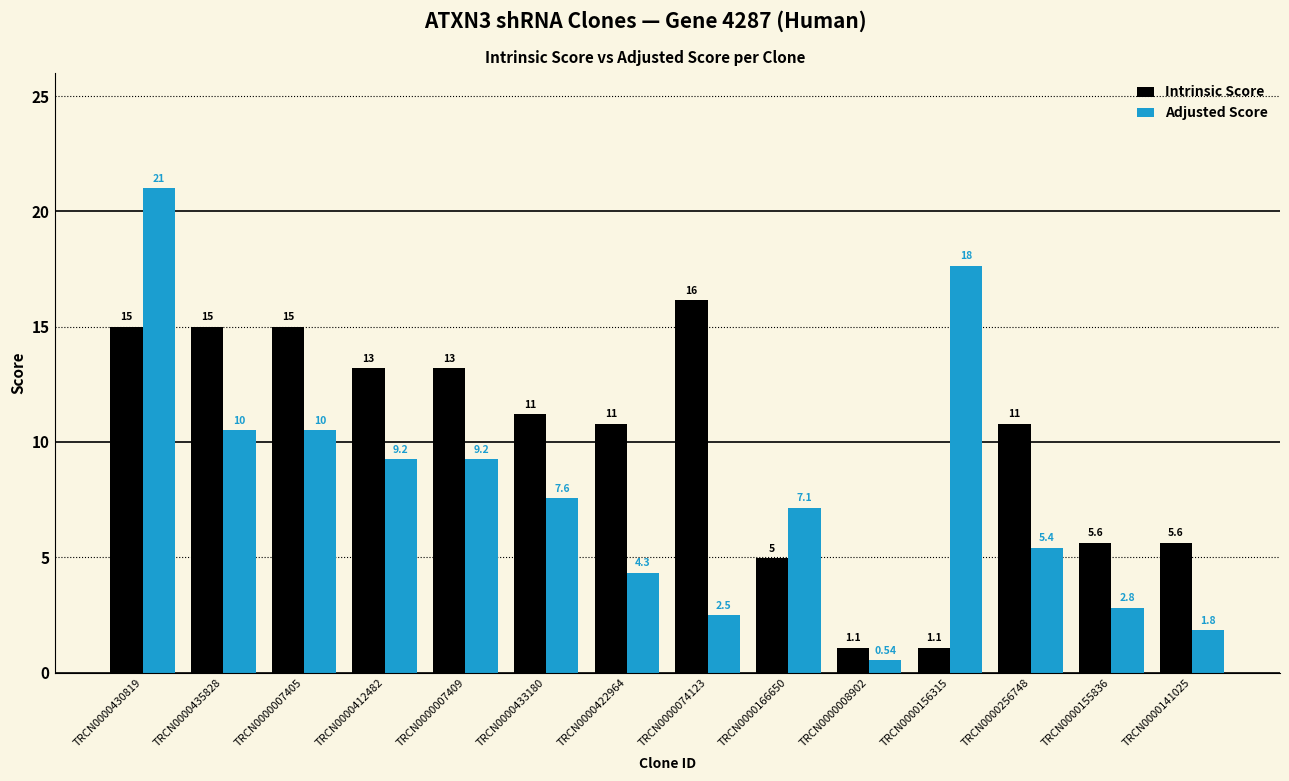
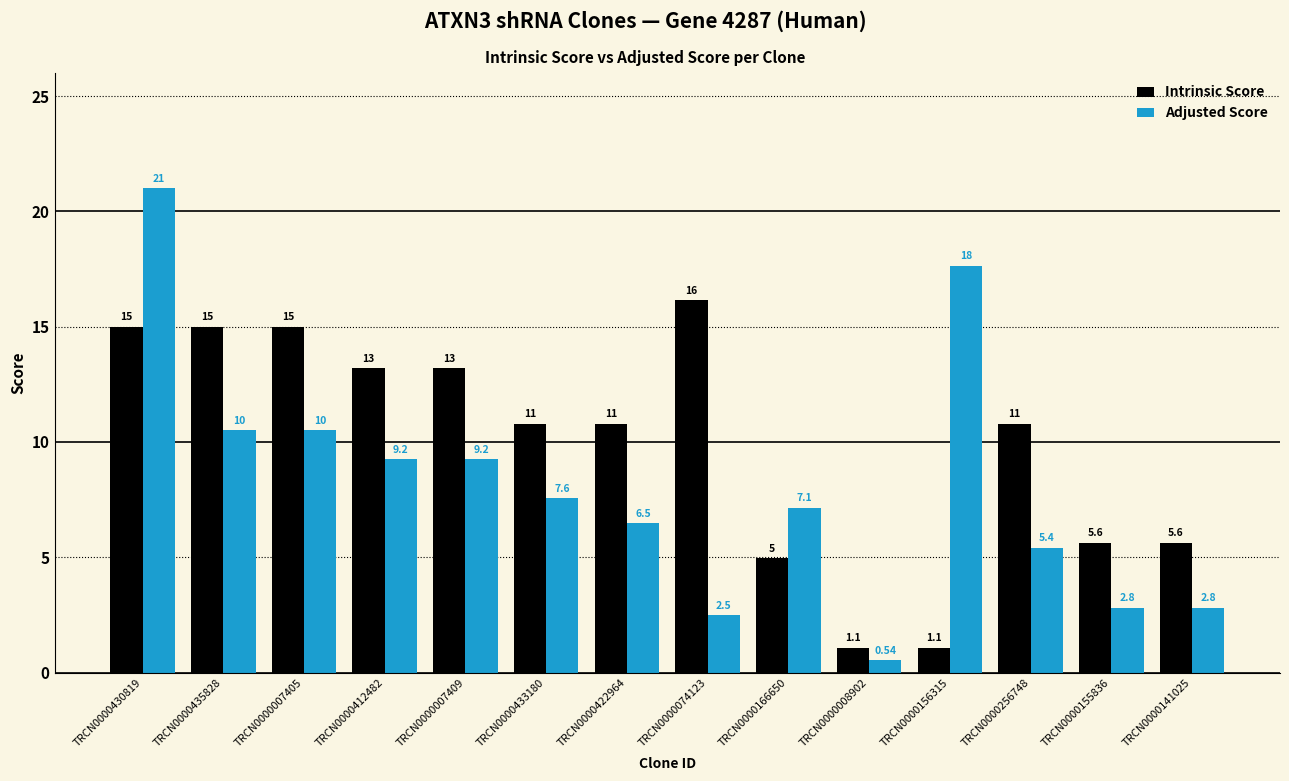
Intrinsic Score, TRCN0000433180: 11.2 -> 10.8
Adjusted Score, TRCN0000422964: 4.3 -> 6.5
Adjusted Score, TRCN0000141025: 1.8 -> 2.8
